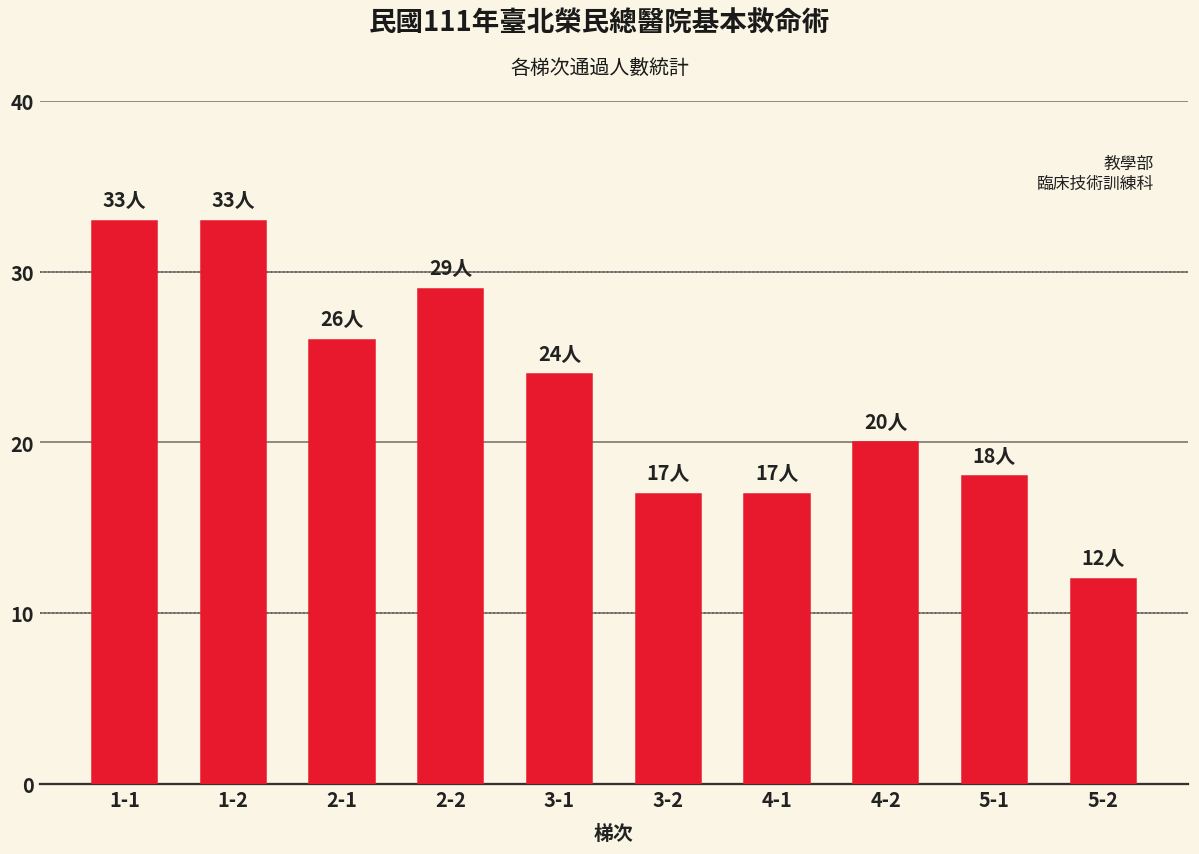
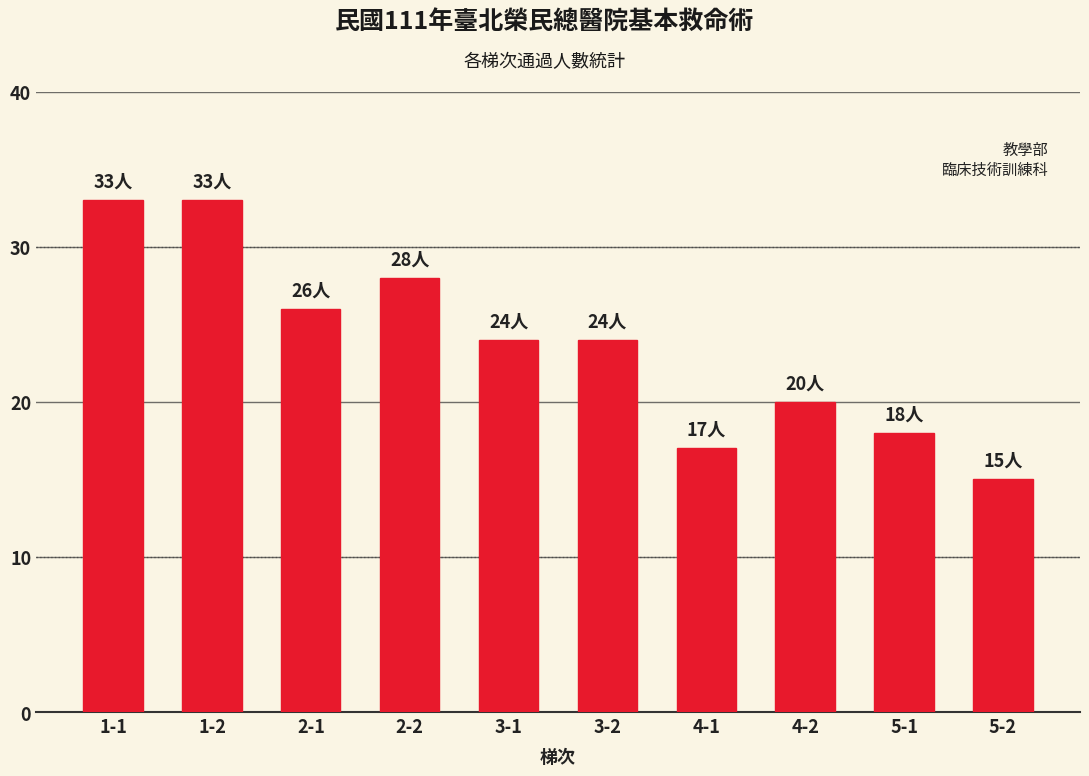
2-2: 29人 -> 28人
3-2: 17人 -> 24人
5-2: 12人 -> 15人
